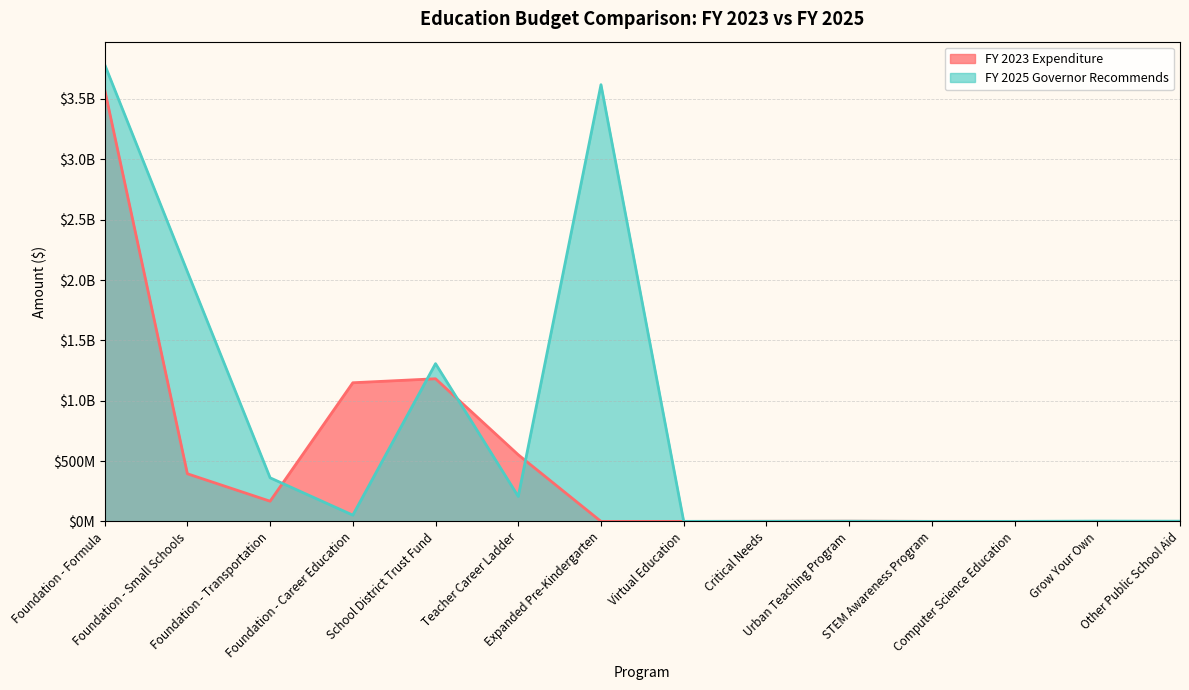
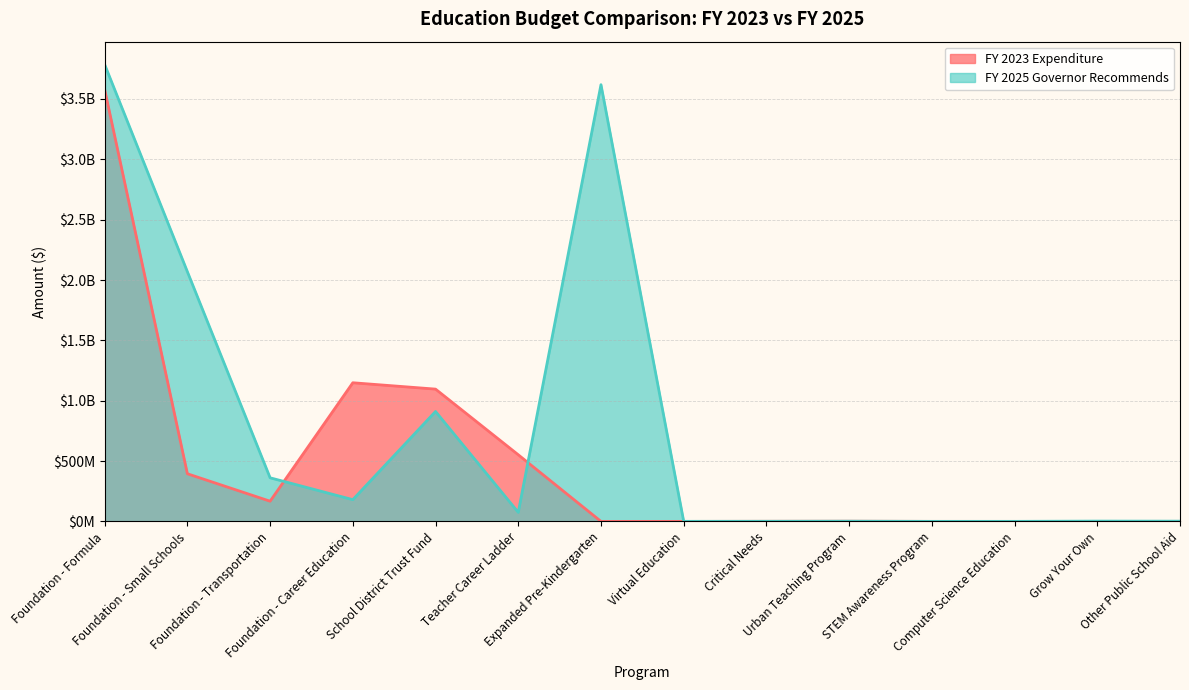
FY 2025 Governor Recommends, Foundation - Career Education: $50000000 -> $180000000
FY 2023 Expenditure, School District Trust Fund: $1180000000 -> $1100000000
FY 2025 Governor Recommends, School District Trust Fund: $1310000000 -> $910000000
FY 2025 Governor Recommends, Teacher Career Ladder: $210000000 -> $80000000
